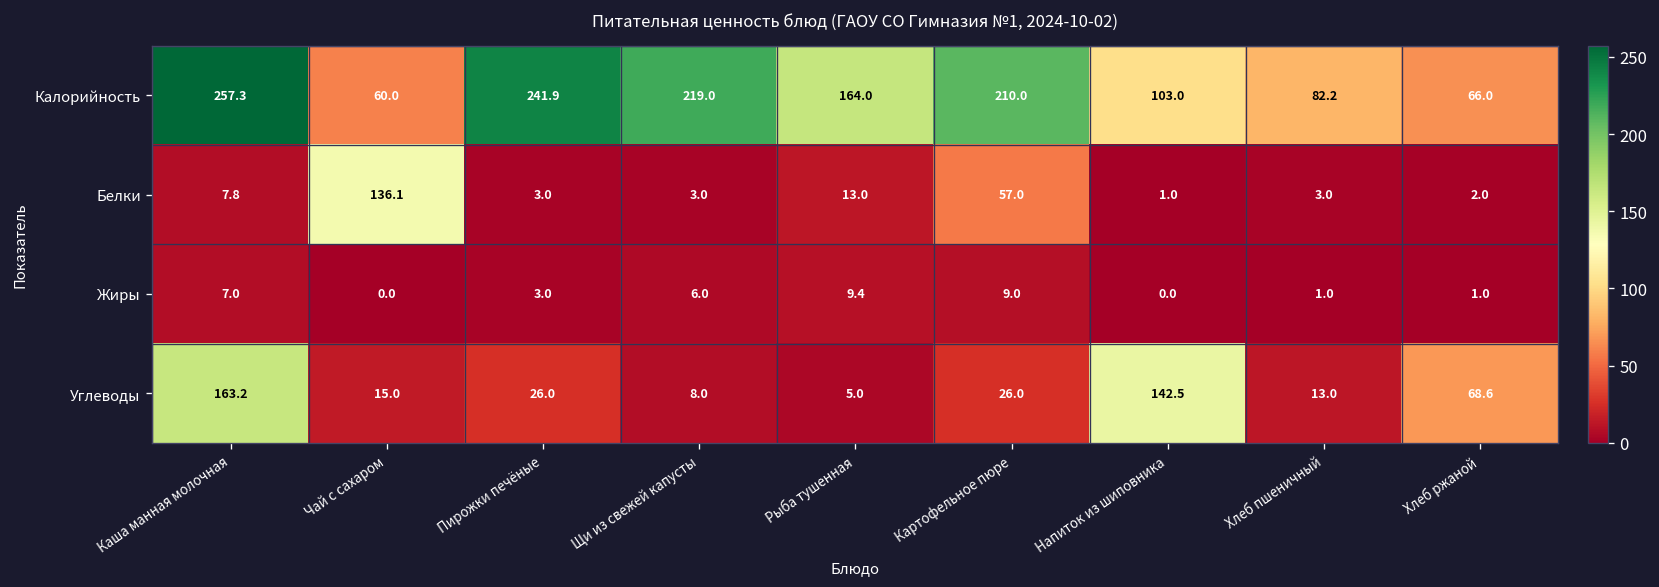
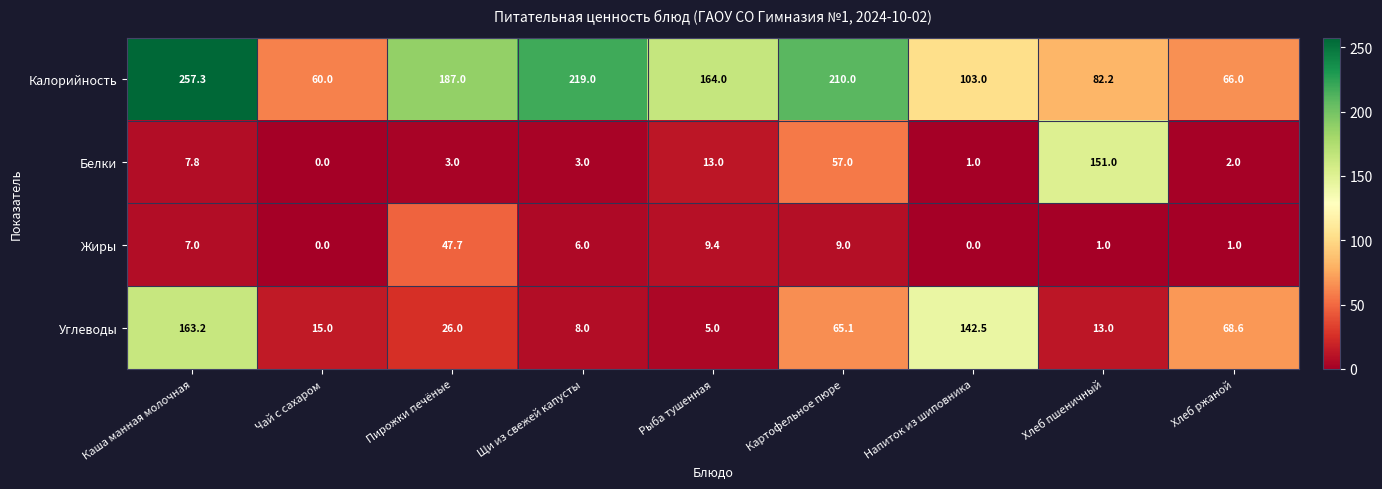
Калорийность, Пирожки печёные: 241.9 -> 187.0
Белки, Чай с сахаром: 136.1 -> 0.0
Белки, Хлеб пшеничный: 3.0 -> 151.0
Жиры, Пирожки печёные: 3.0 -> 47.7
Углеводы, Картофельное пюре: 26.0 -> 65.1
